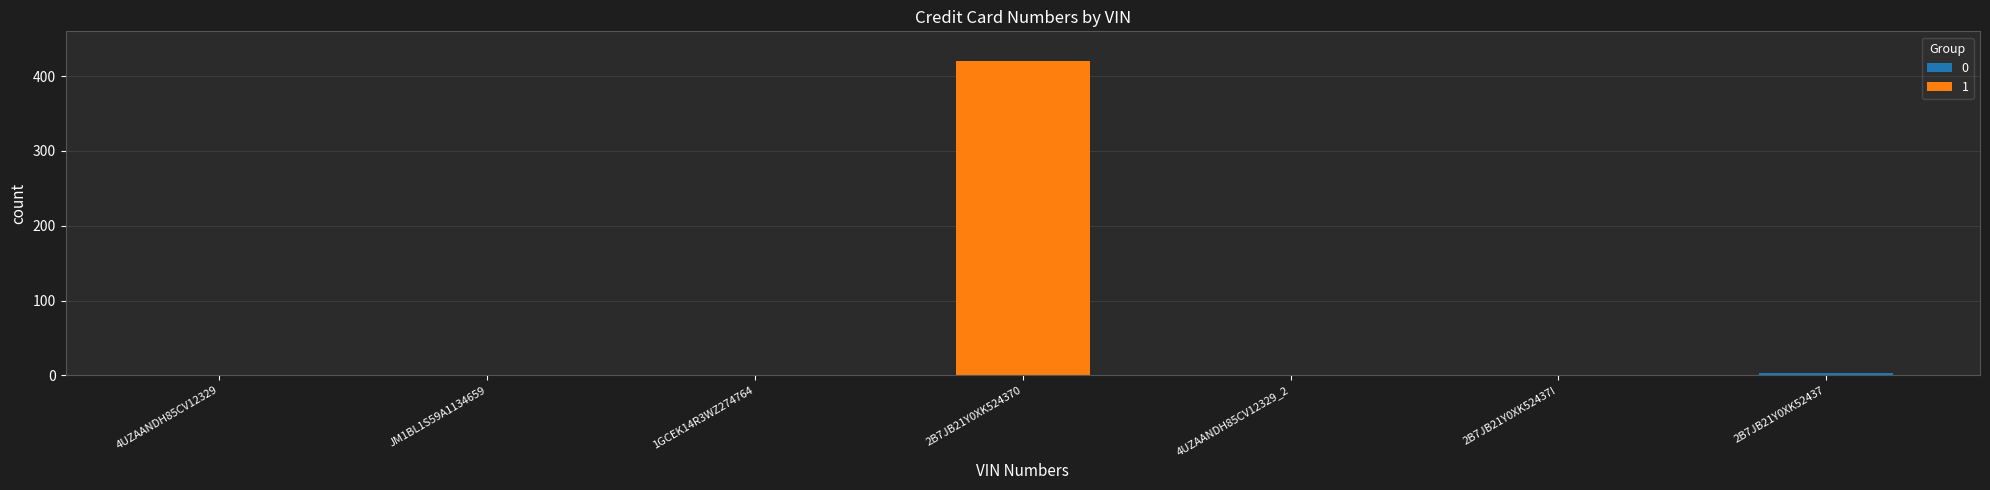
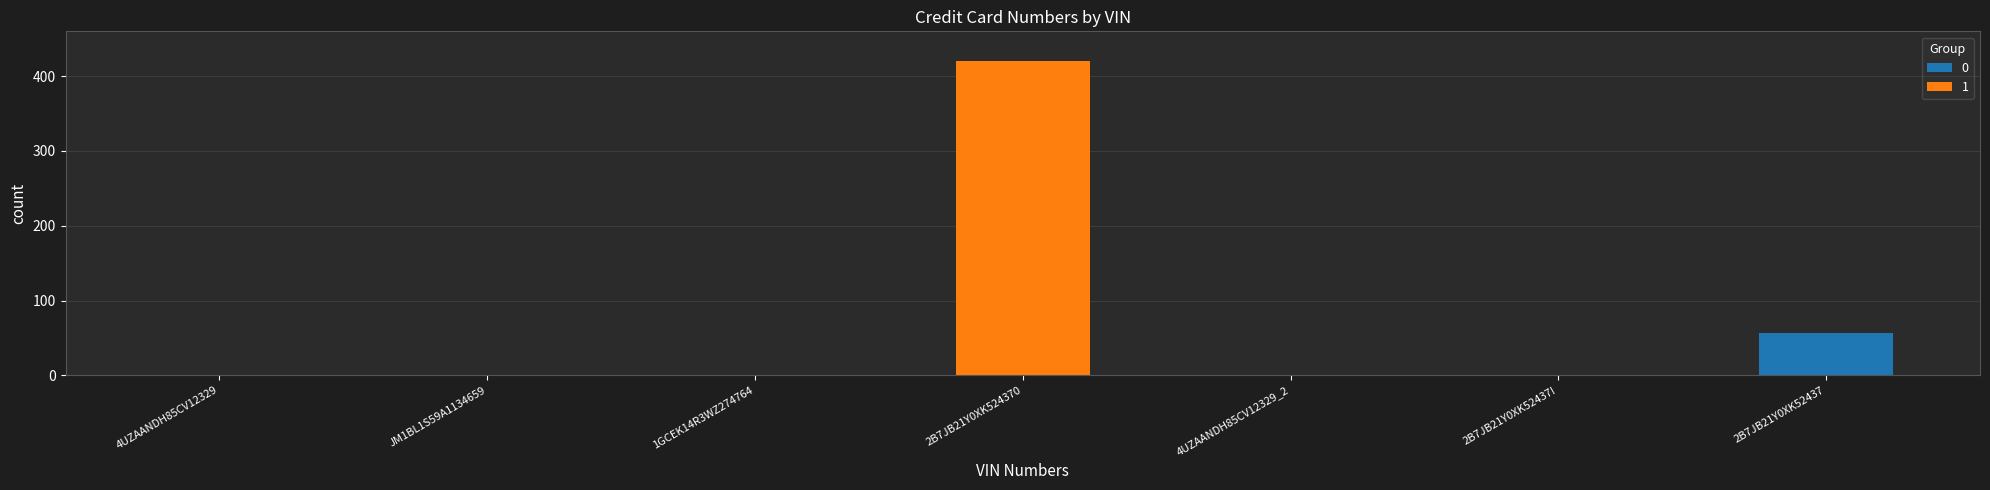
2B7JB21Y0XK52437: 0 -> 60
